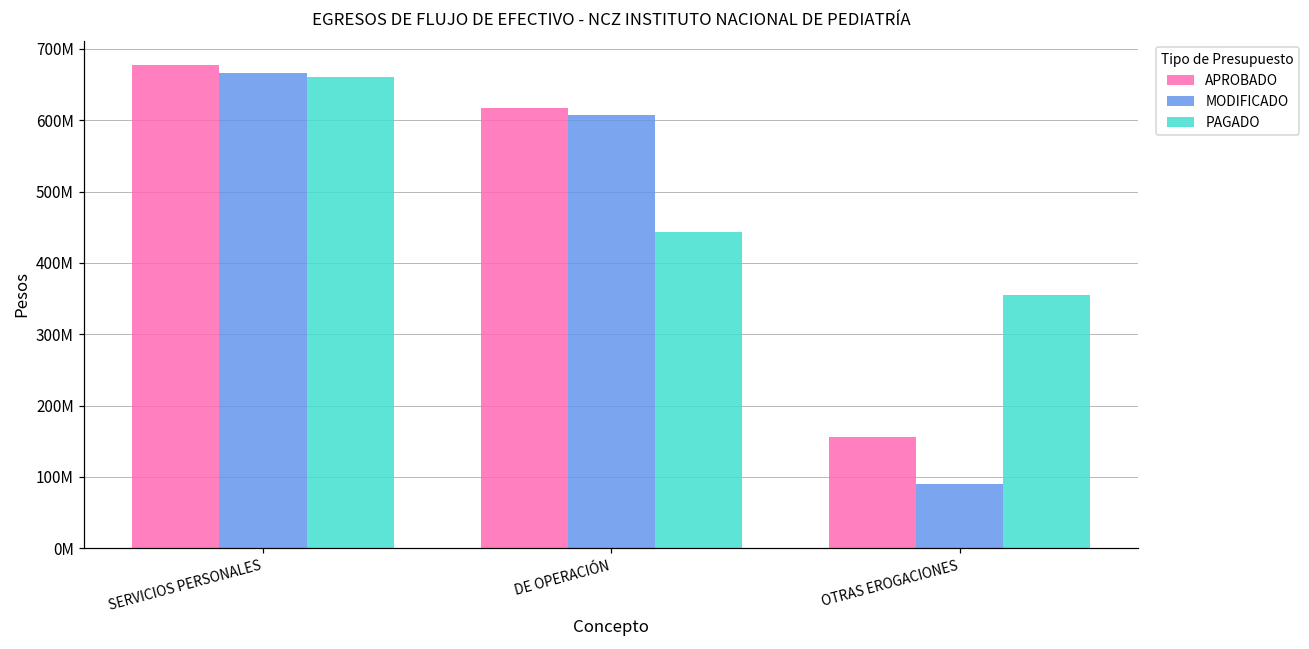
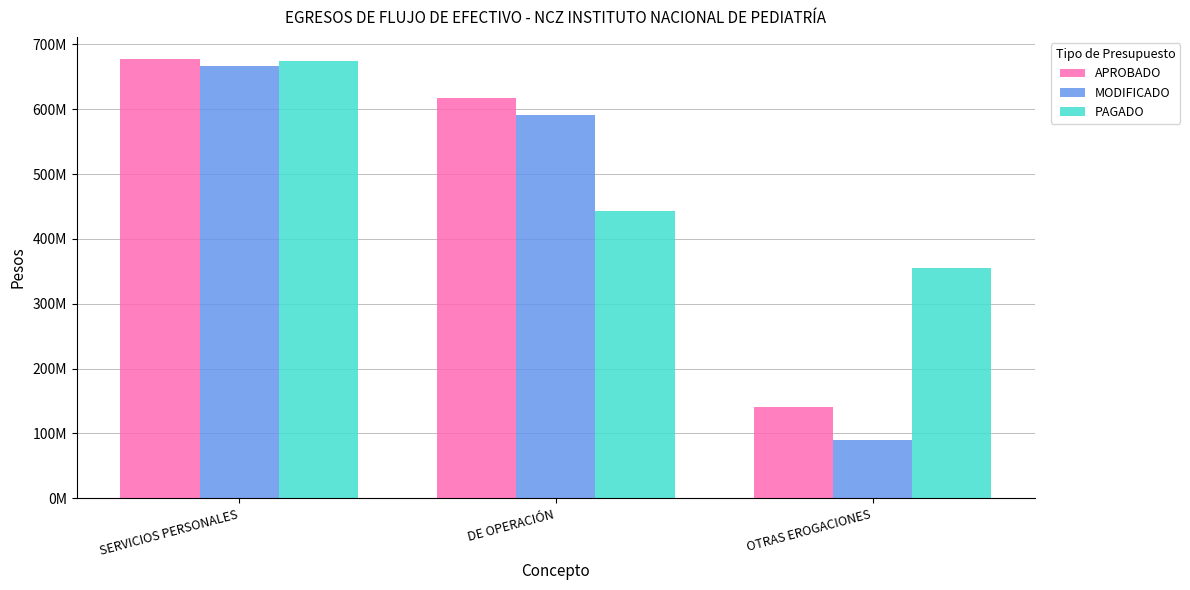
PAGADO, SERVICIOS PERSONALES: 660000000 -> 670000000
MODIFICADO, DE OPERACIÓN: 610000000 -> 590000000
APROBADO, OTRAS EROGACIONES: 160000000 -> 140000000
